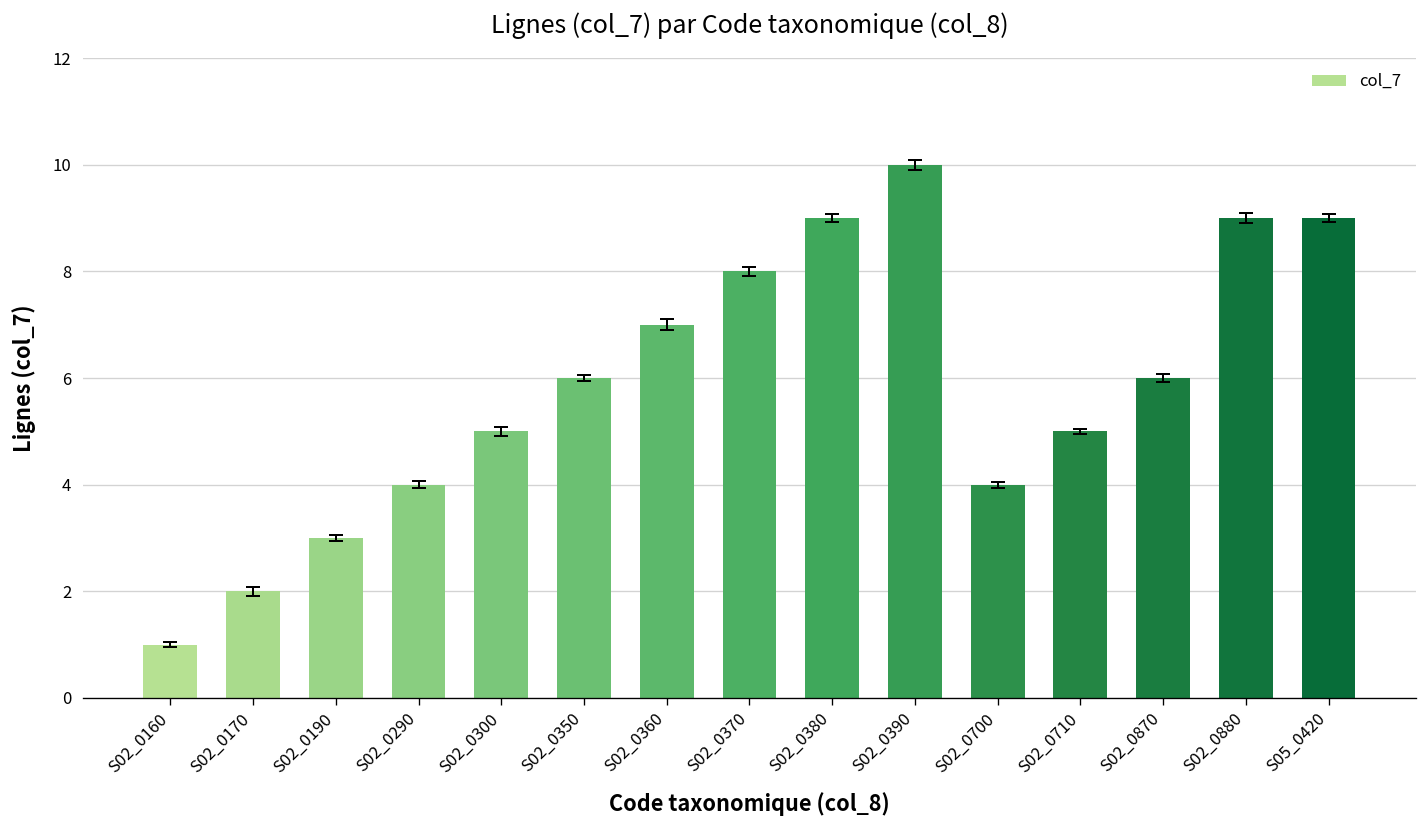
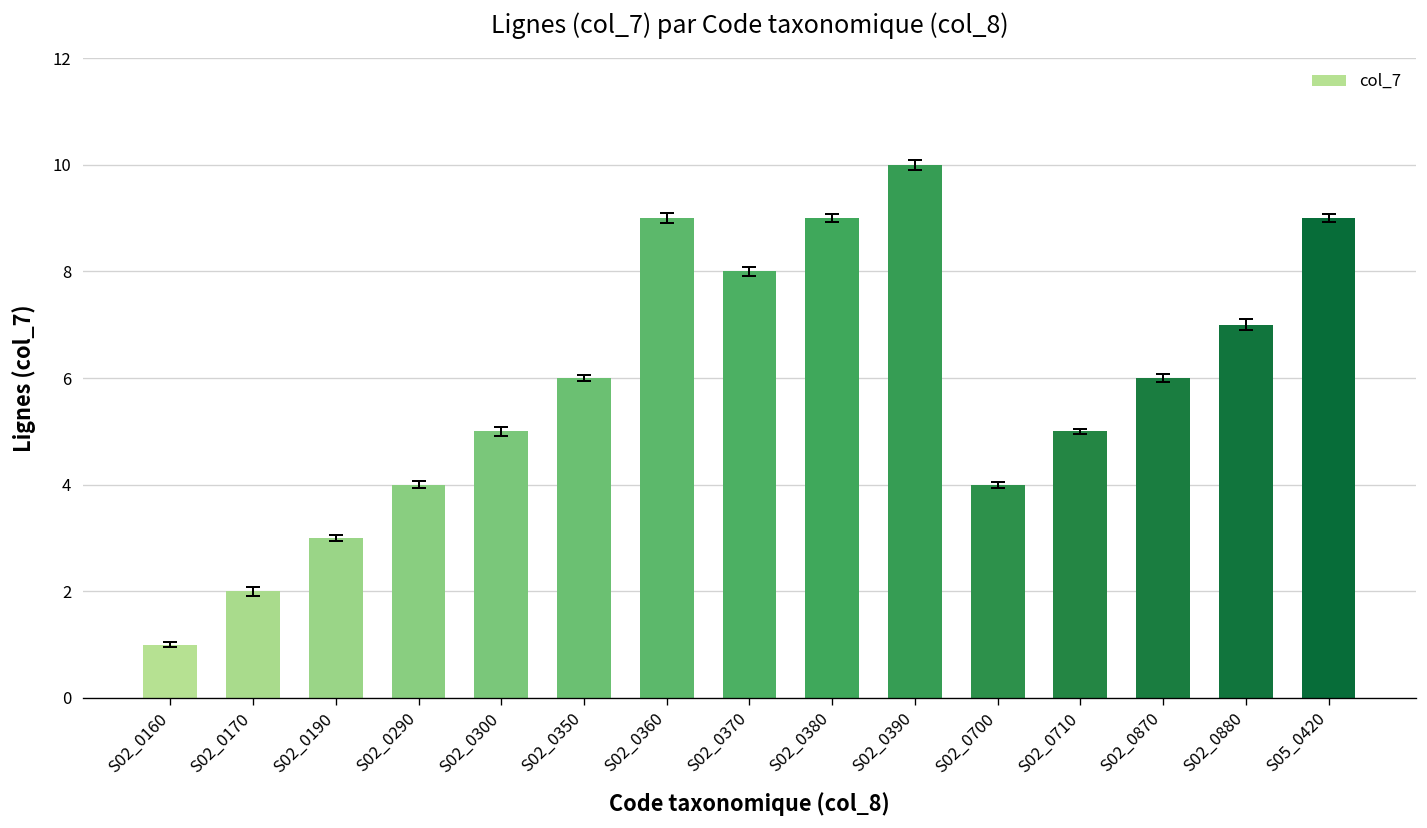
col_7, S02_0360: 7 -> 9
col_7, S02_0880: 9 -> 7
